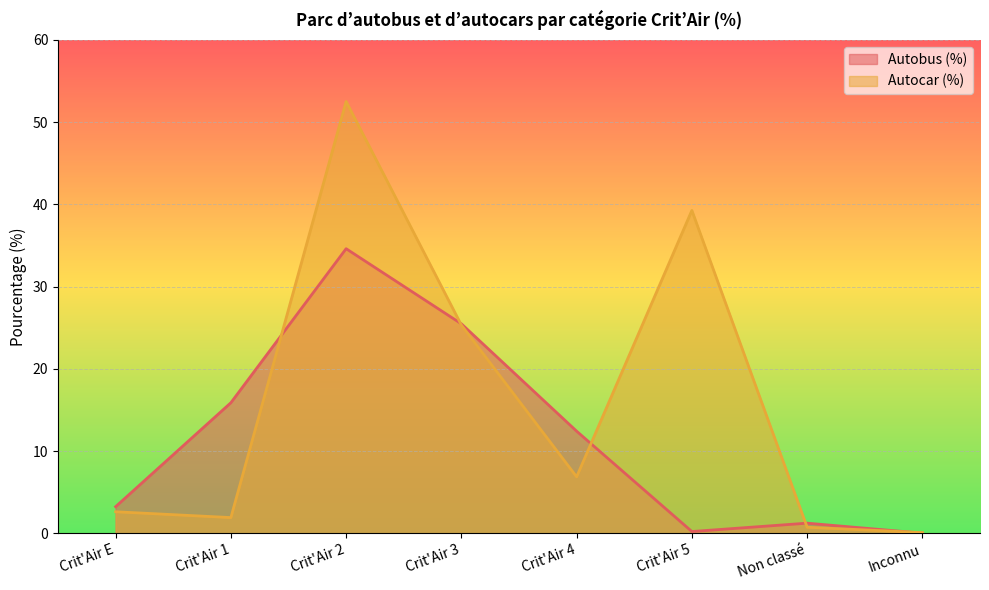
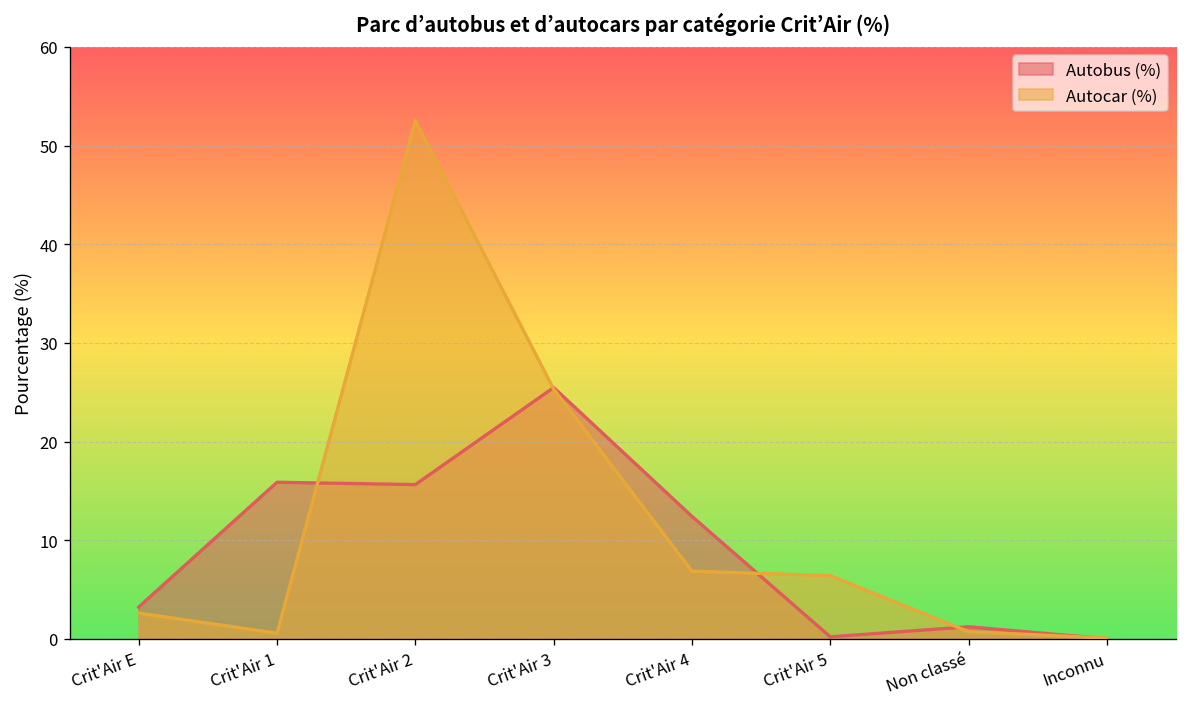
Autocar (%), Crit'Air 1: 2 -> 1
Autobus (%), Crit'Air 2: 35 -> 16
Autocar (%), Crit'Air 5: 39 -> 6
